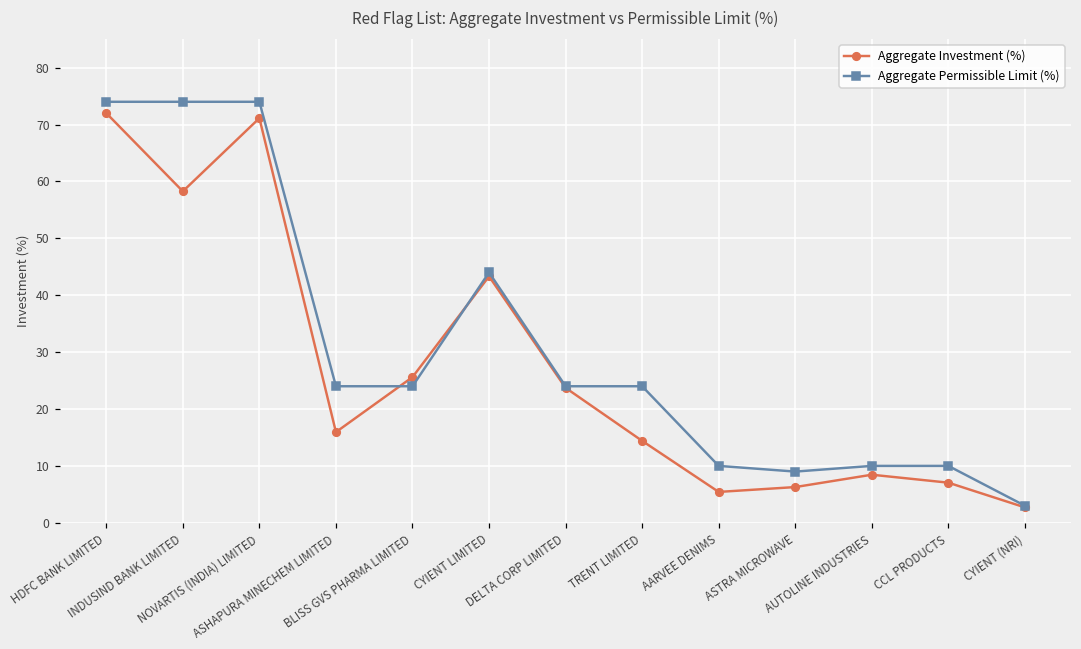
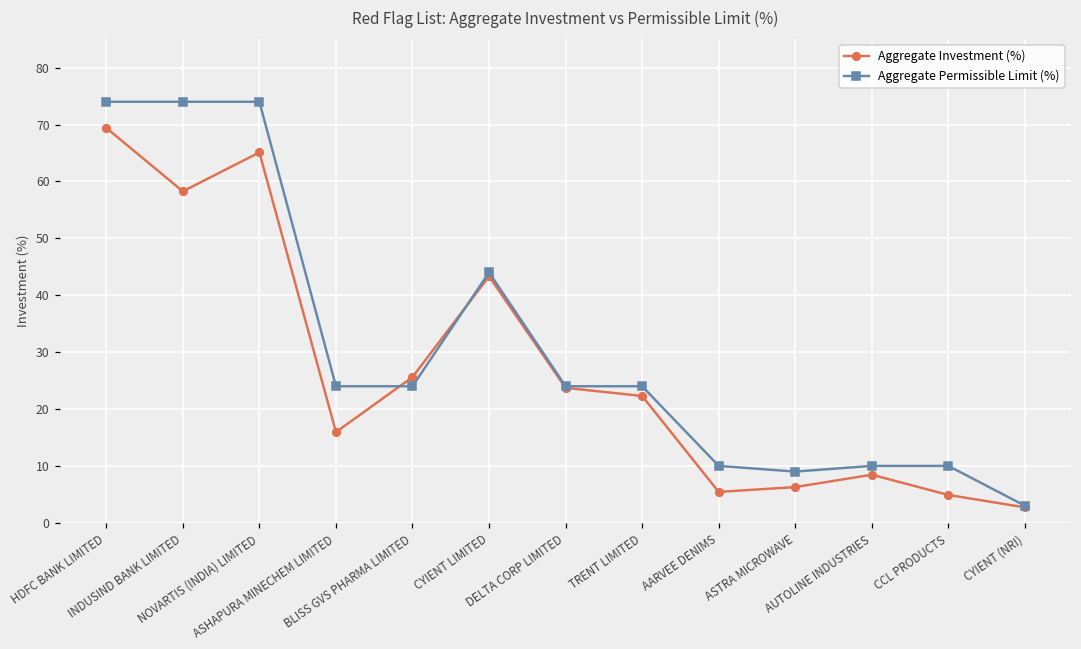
Aggregate Investment (%), HDFC BANK LIMITED: 72 -> 69
Aggregate Investment (%), NOVARTIS (INDIA) LIMITED: 71 -> 65
Aggregate Investment (%), TRENT LIMITED: 14 -> 22
Aggregate Investment (%), CCL PRODUCTS: 7 -> 5
